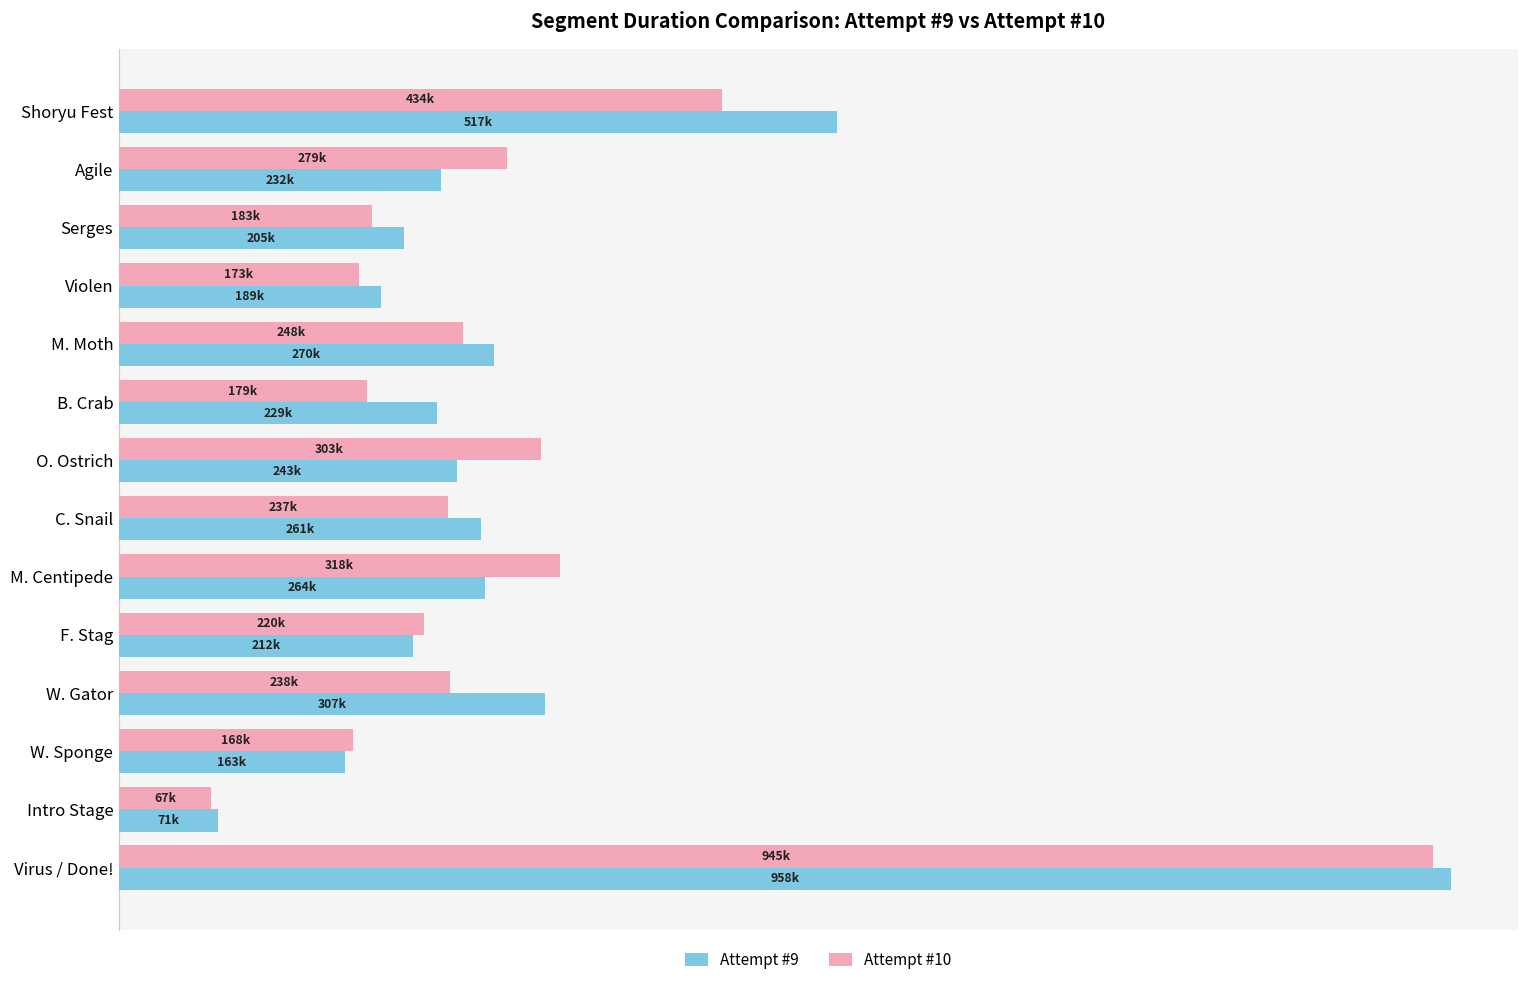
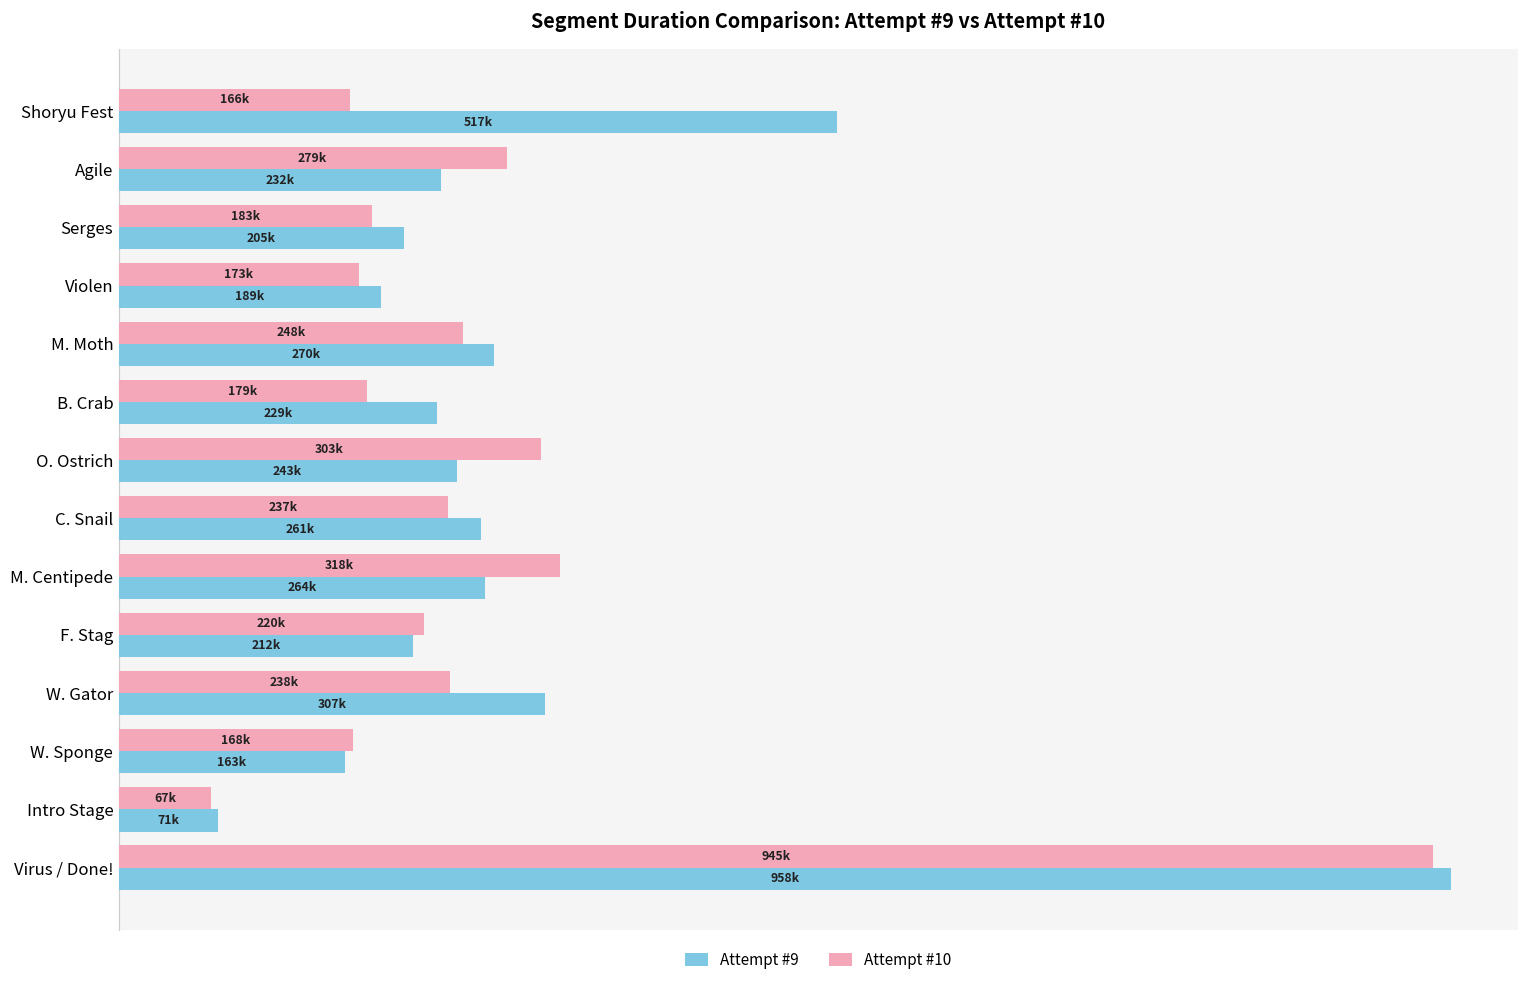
Attempt #10, Shoryu Fest: 434k -> 166k
